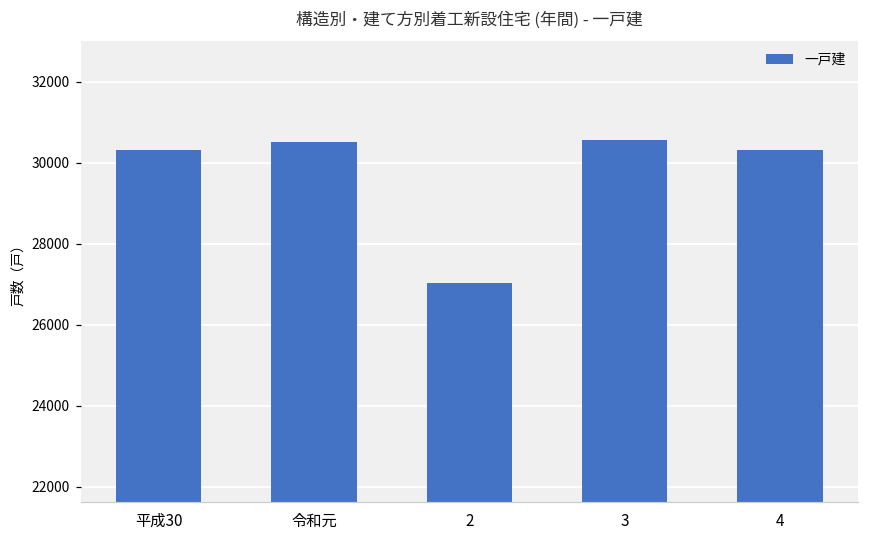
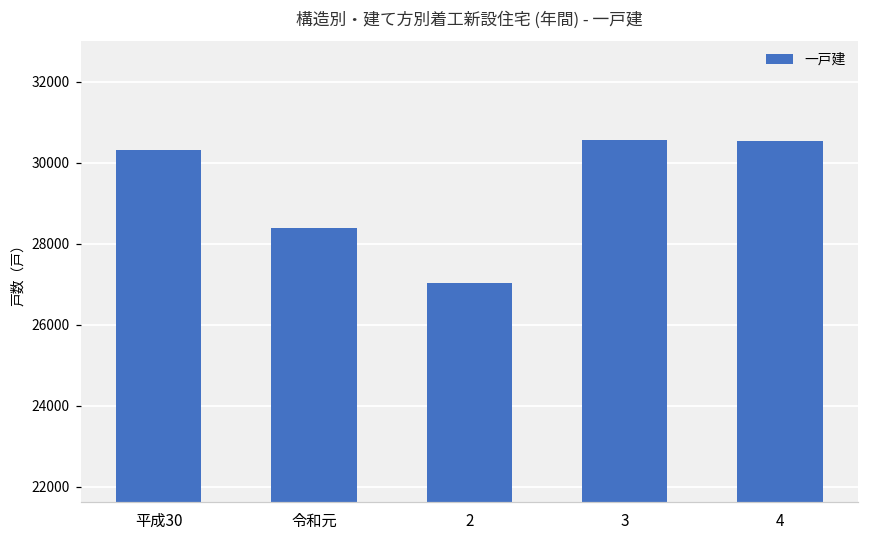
令和元: 30500 -> 28400
4: 30300 -> 30500
